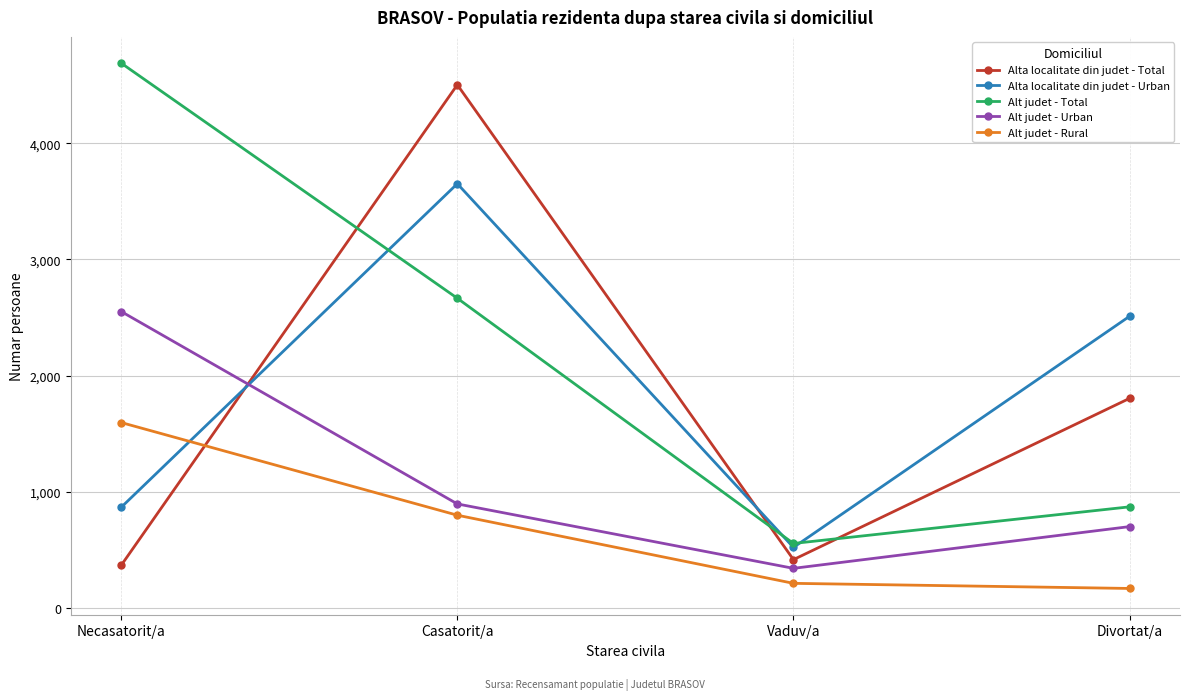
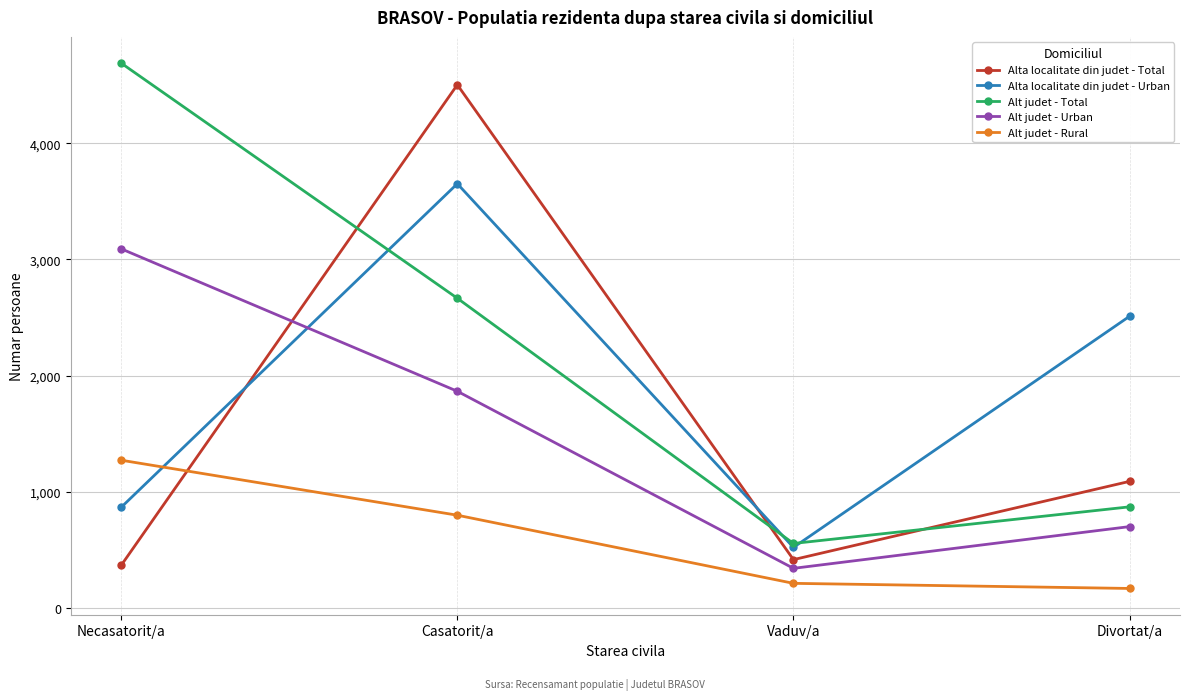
Alt judet - Urban, Necasatorit/a: 2,550 -> 3,090
Alt judet - Rural, Necasatorit/a: 1,600 -> 1,270
Alt judet - Urban, Casatorit/a: 900 -> 1,870
Alta localitate din judet - Total, Divortat/a: 1,810 -> 1,090
